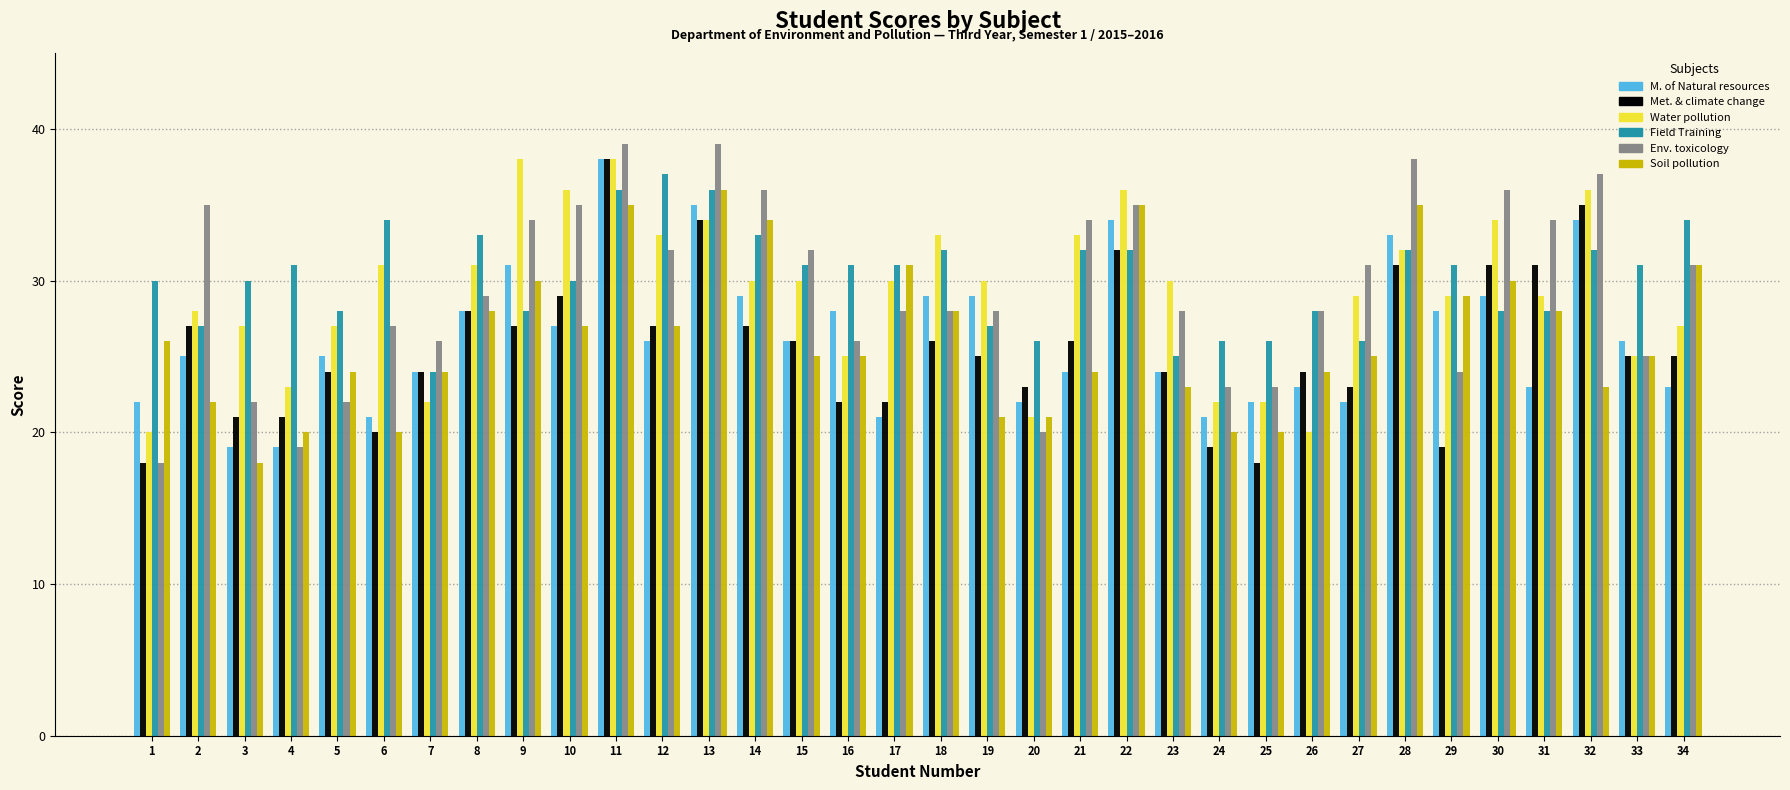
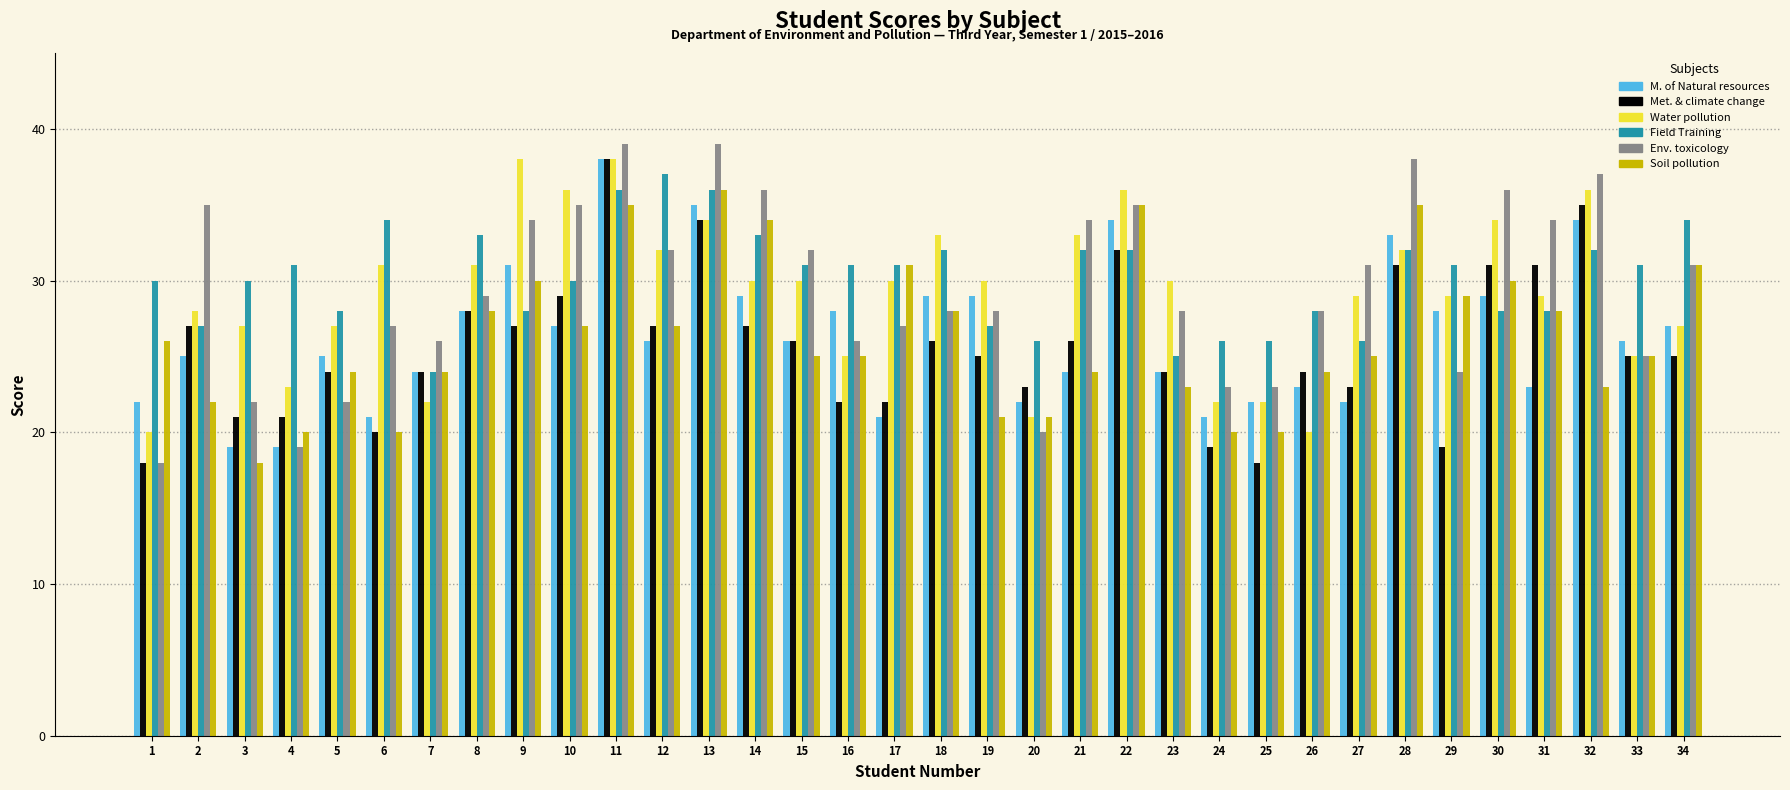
Water pollution, 12: 33 -> 32
Env. toxicology, 17: 28 -> 27
M. of Natural resources, 34: 23 -> 27
